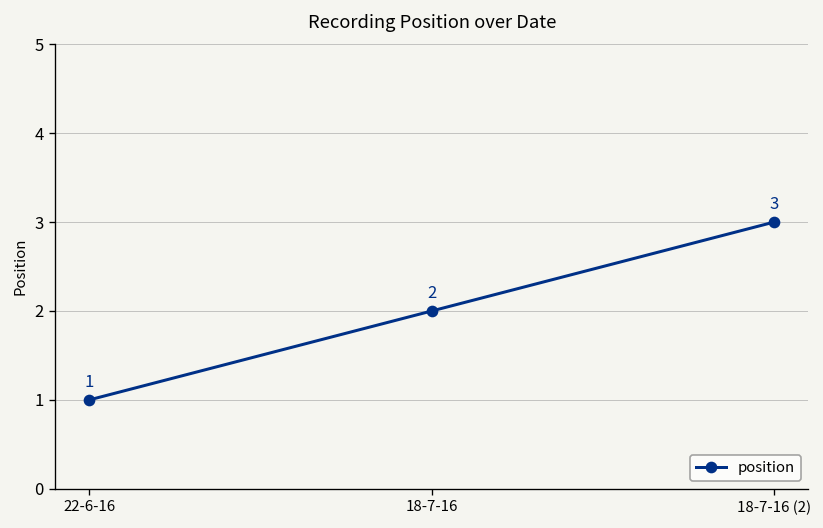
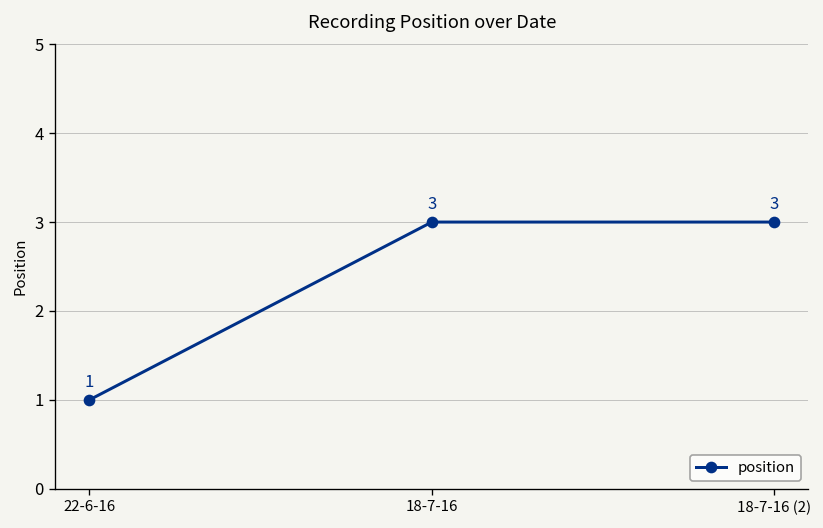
18-7-16: 2 -> 3
